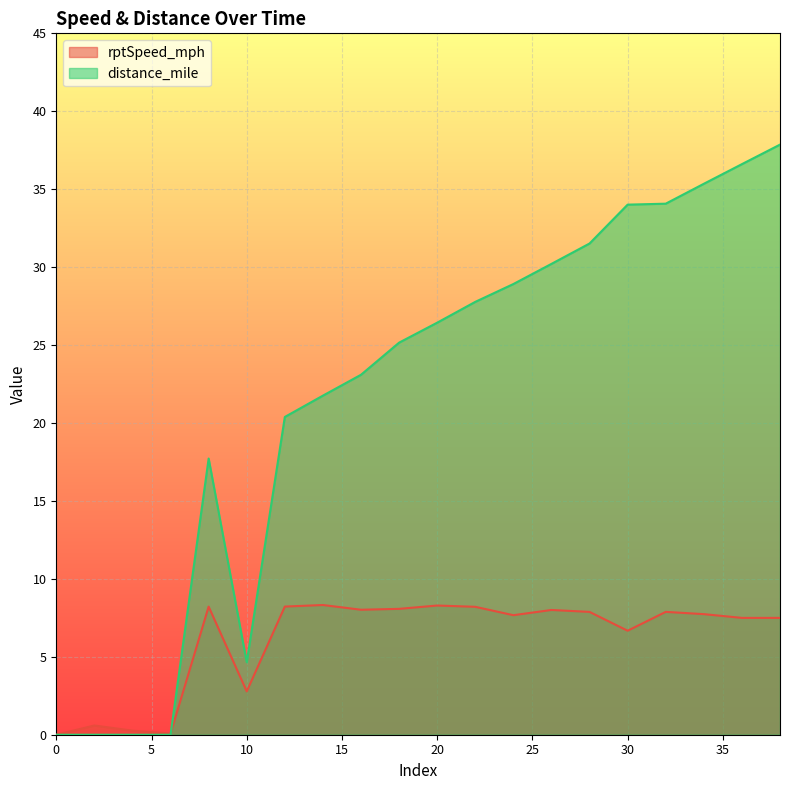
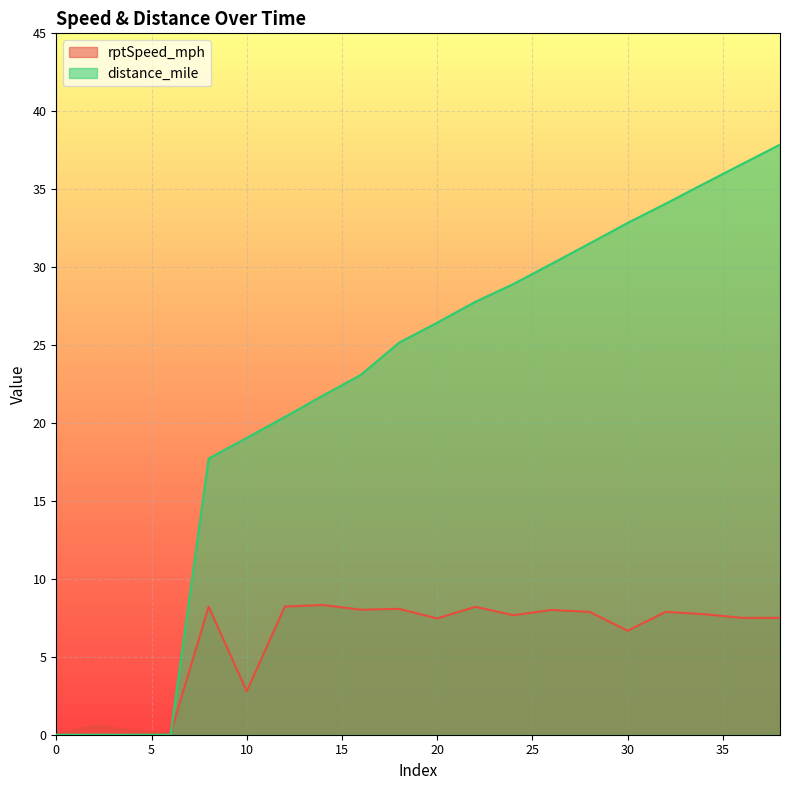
distance_mile, 10: 4.6 -> 19.0
rptSpeed_mph, 20: 8.3 -> 7.5
distance_mile, 30: 34.0 -> 32.8
